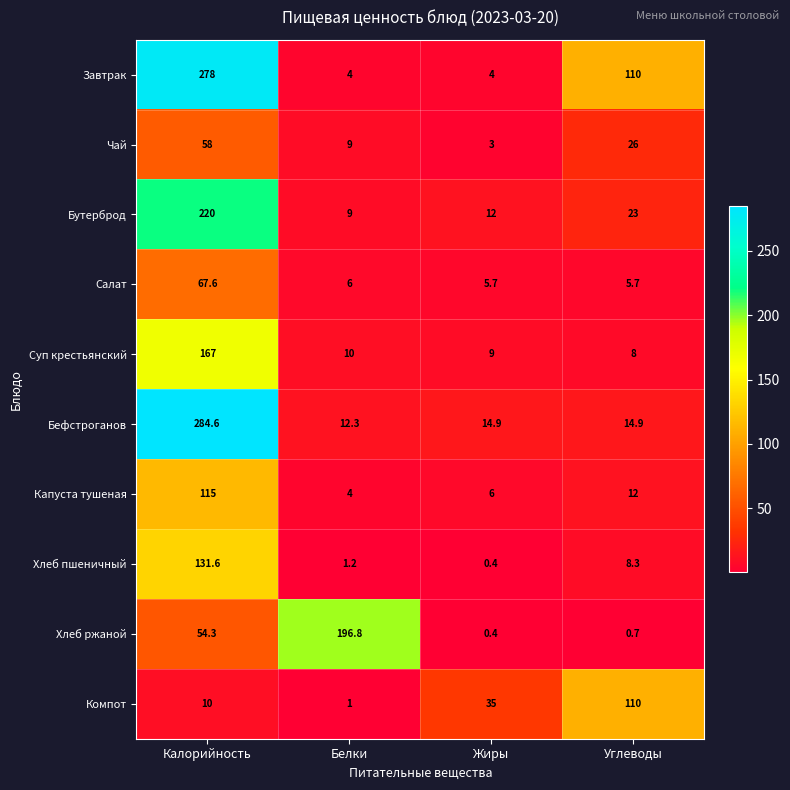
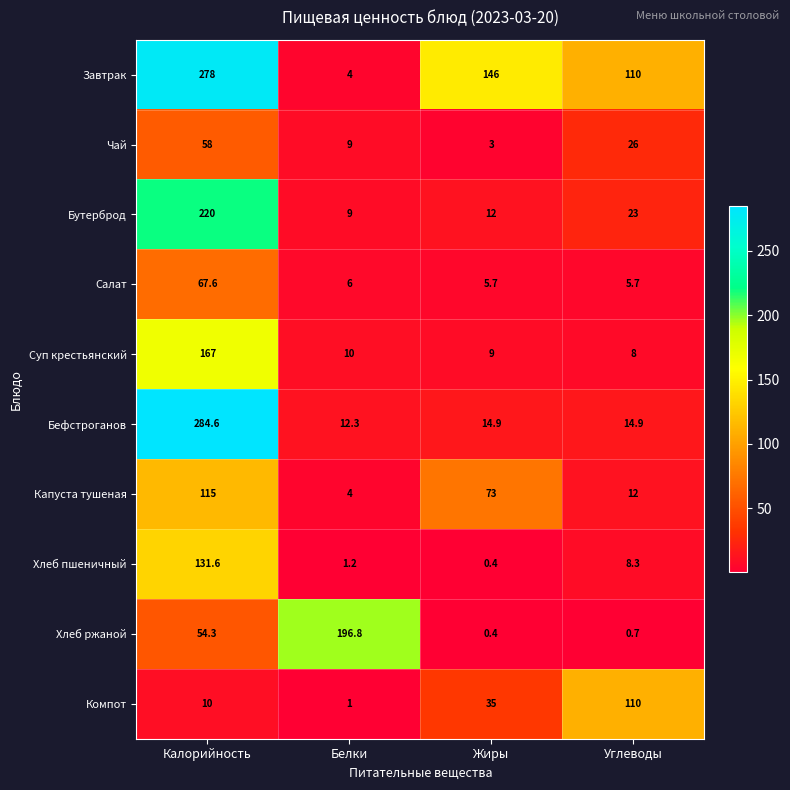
Завтрак, Жиры: 4 -> 146
Капуста тушеная, Жиры: 6 -> 73
